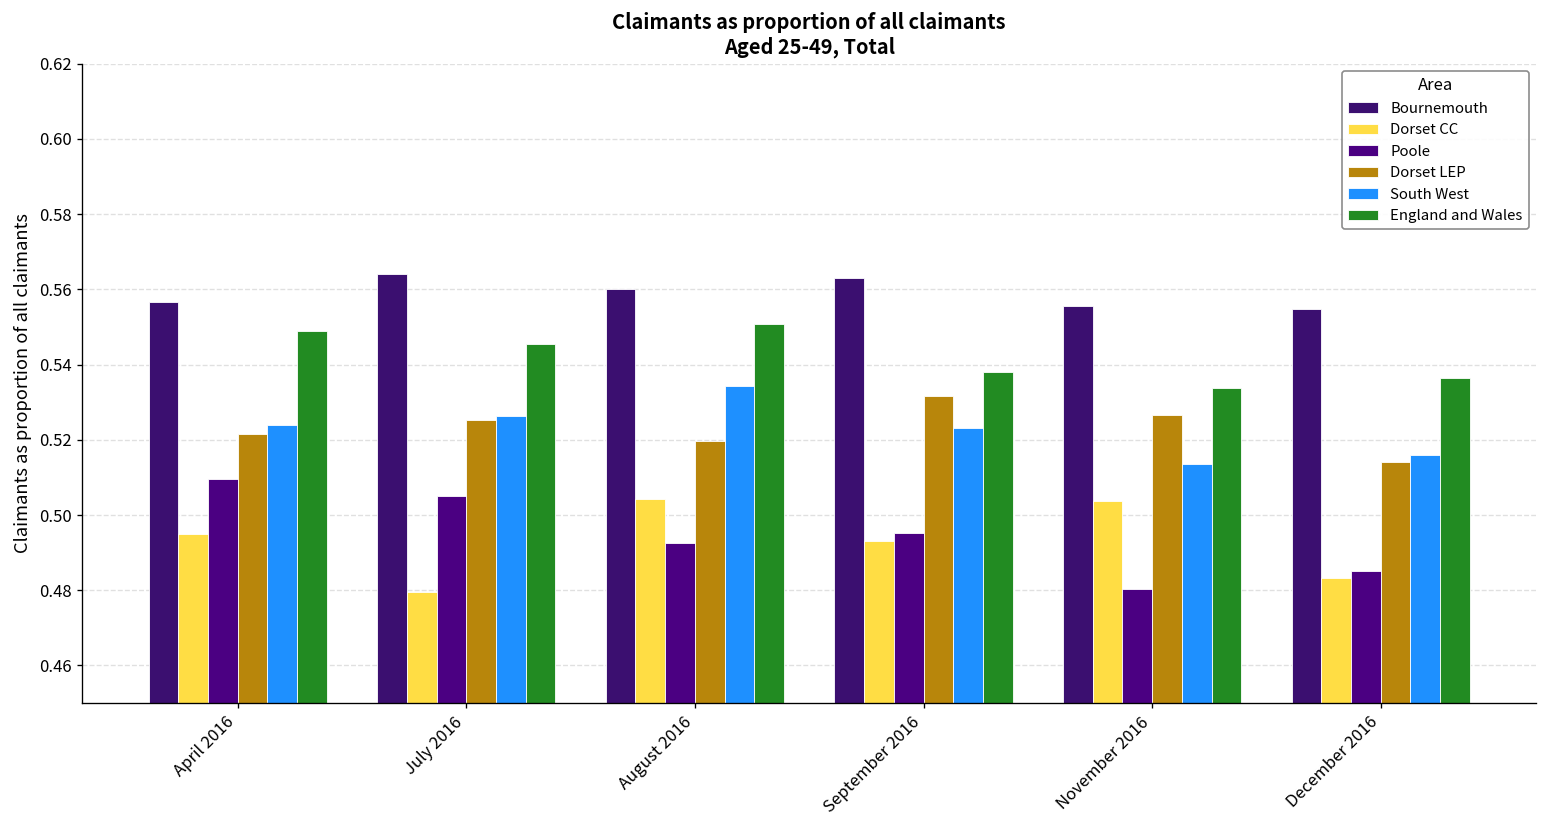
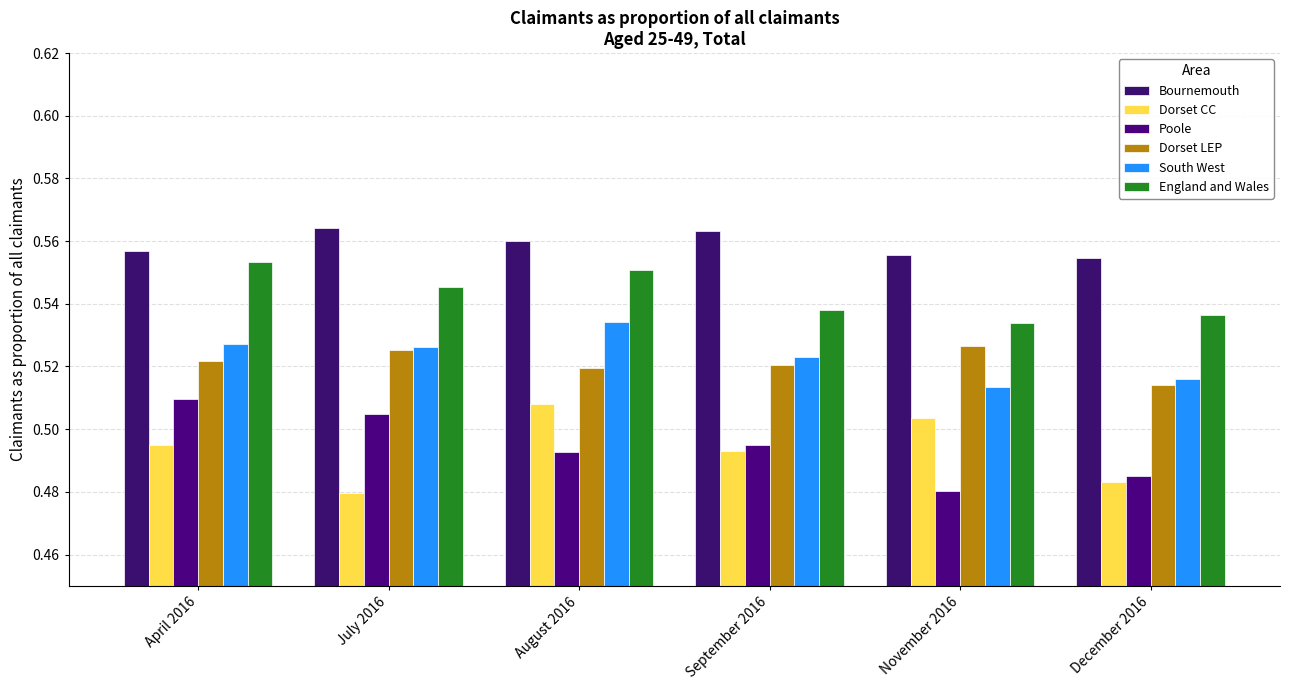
South West, April 2016: 0.524 -> 0.527
England and Wales, April 2016: 0.549 -> 0.553
Dorset CC, August 2016: 0.504 -> 0.508
Dorset LEP, September 2016: 0.532 -> 0.521
